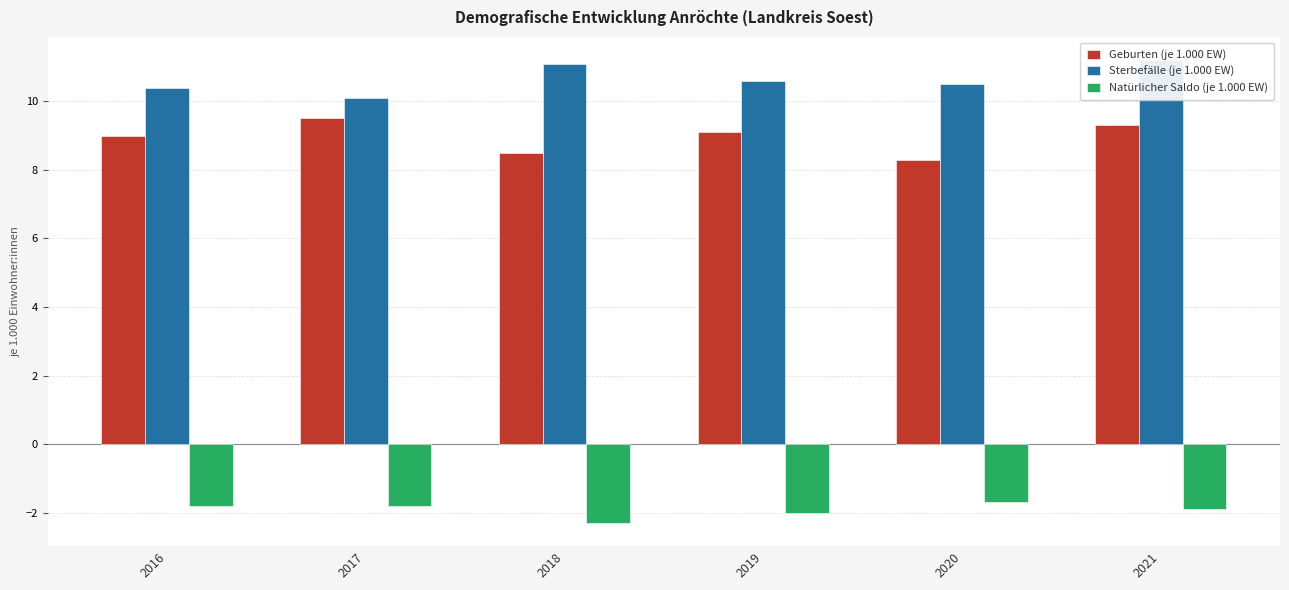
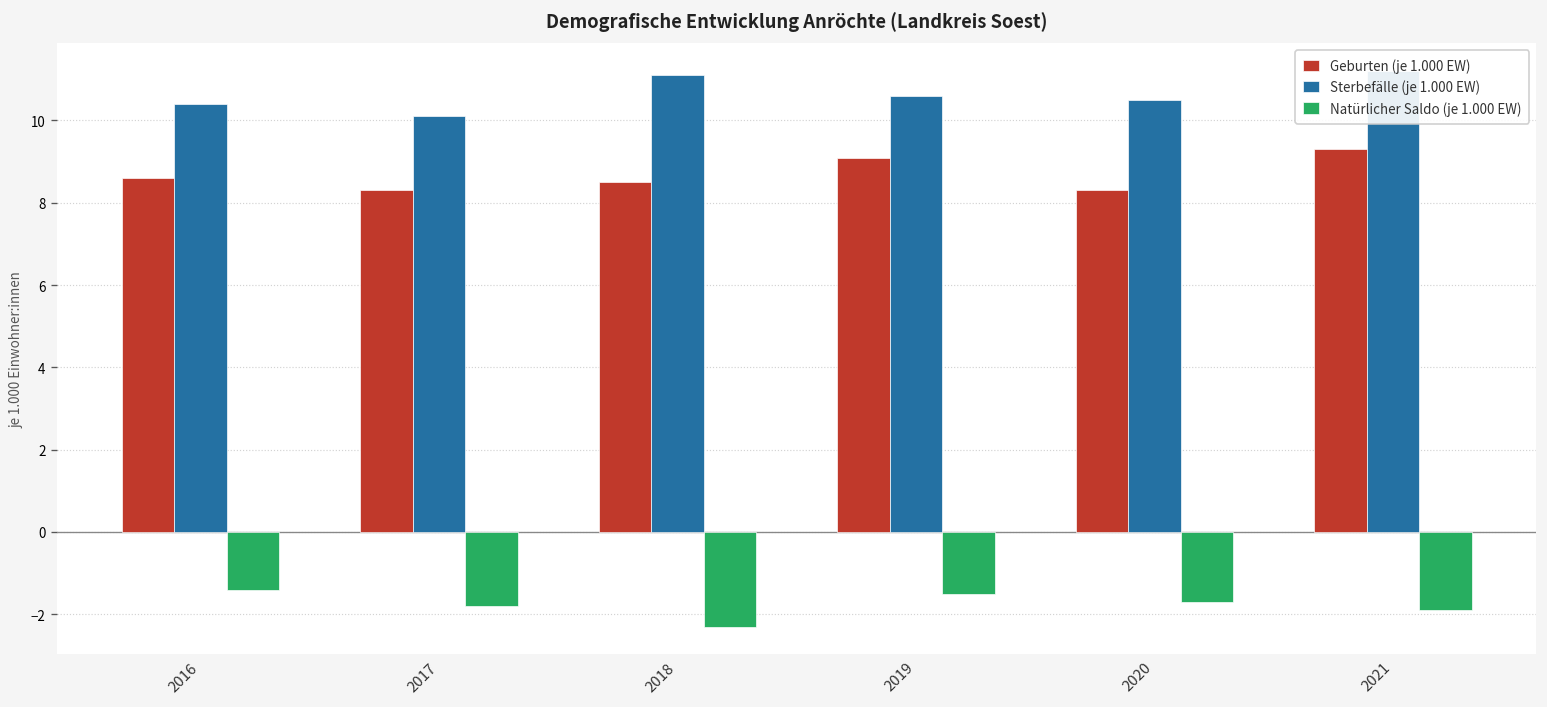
Geburten (je 1.000 EW), 2016: 9.0 -> 8.6
Natürlicher Saldo (je 1.000 EW), 2016: -1.8 -> -1.4
Geburten (je 1.000 EW), 2017: 9.5 -> 8.3
Natürlicher Saldo (je 1.000 EW), 2019: -2.0 -> -1.5
